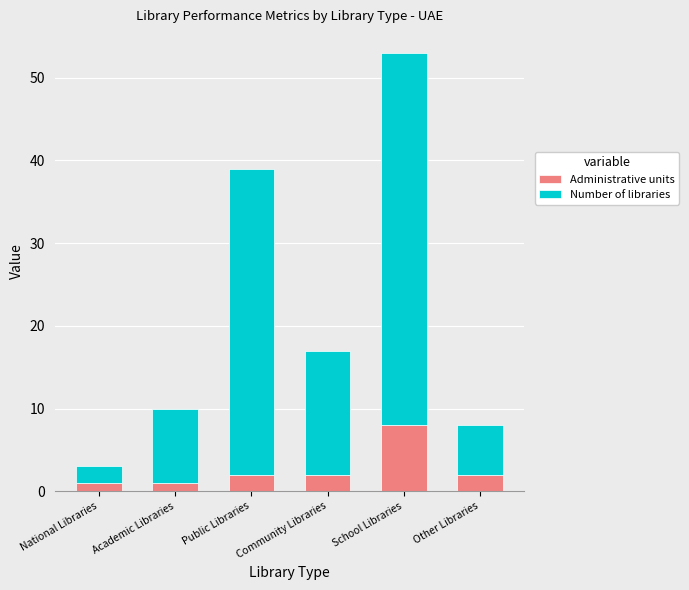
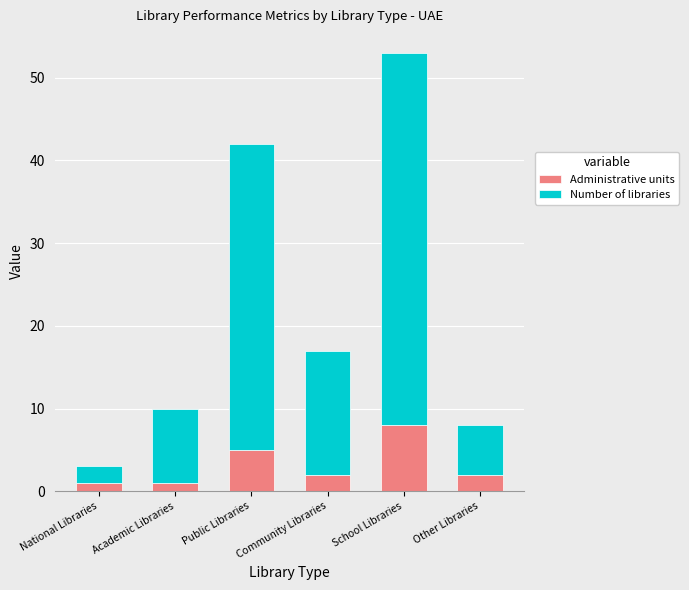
Administrative units, Public Libraries: 2 -> 5
